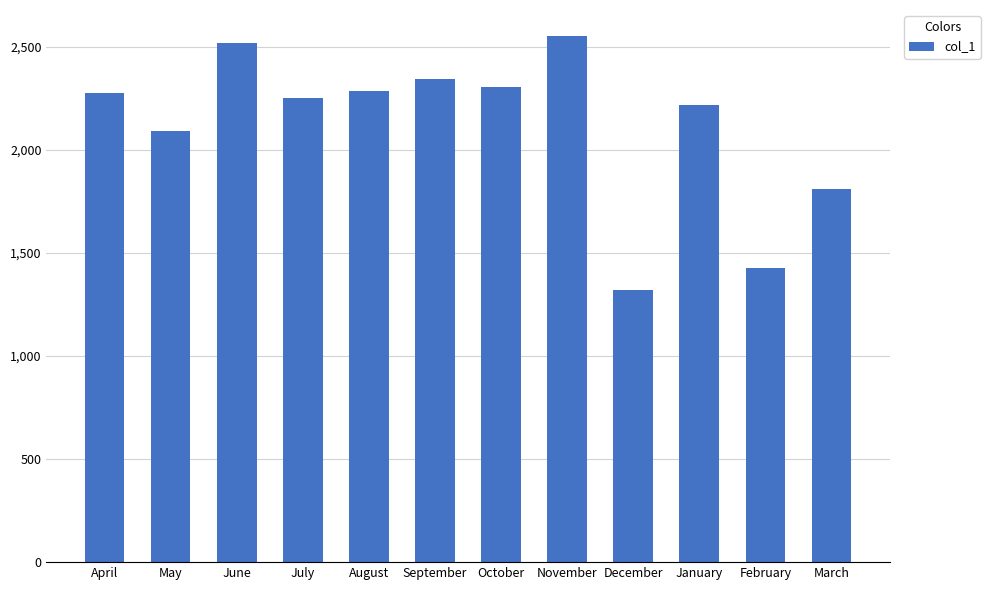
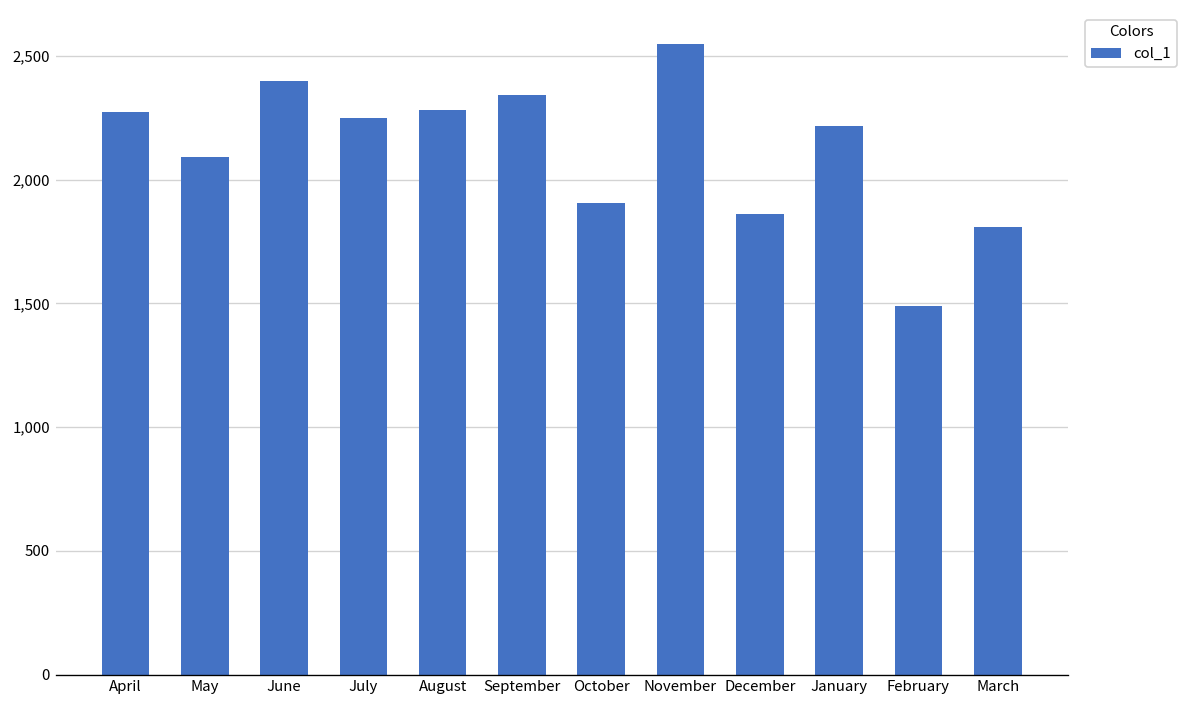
June: 2,520 -> 2,400
October: 2,310 -> 1,910
December: 1,320 -> 1,860
February: 1,430 -> 1,490
